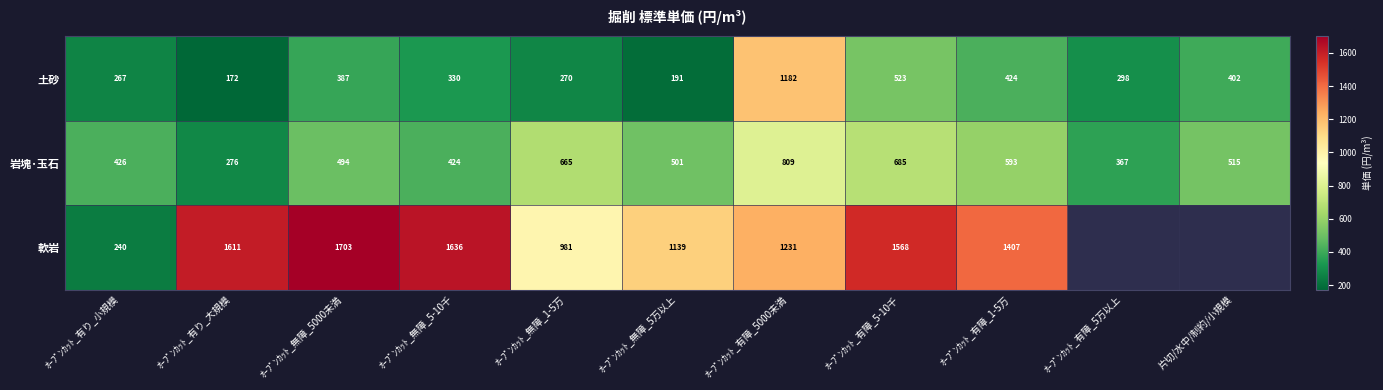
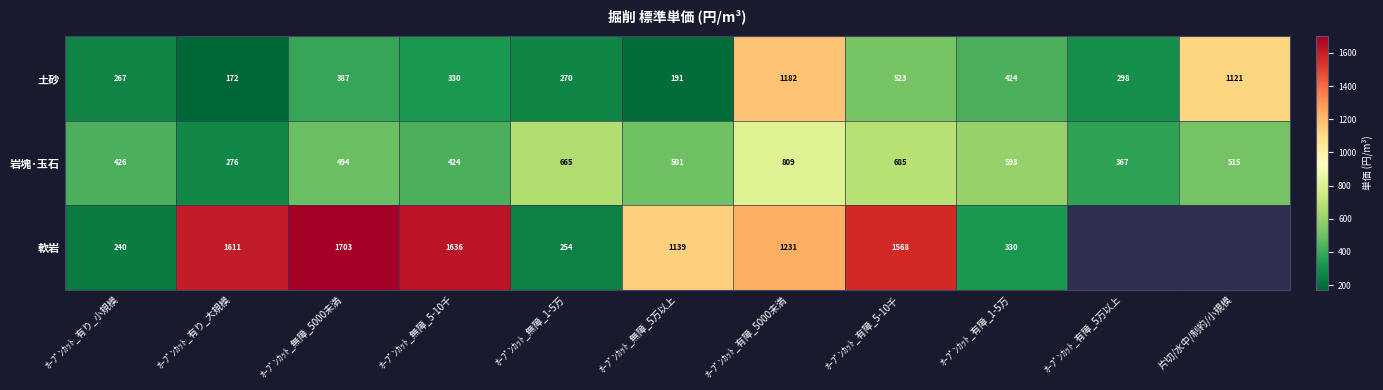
土砂, 片切/水中/制約/小規模: 402 -> 1121
軟岩, ｵｰﾌﾟﾝｶｯﾄ_無障_1-5万: 981 -> 254
軟岩, ｵｰﾌﾟﾝｶｯﾄ_有障_1-5万: 1407 -> 330
